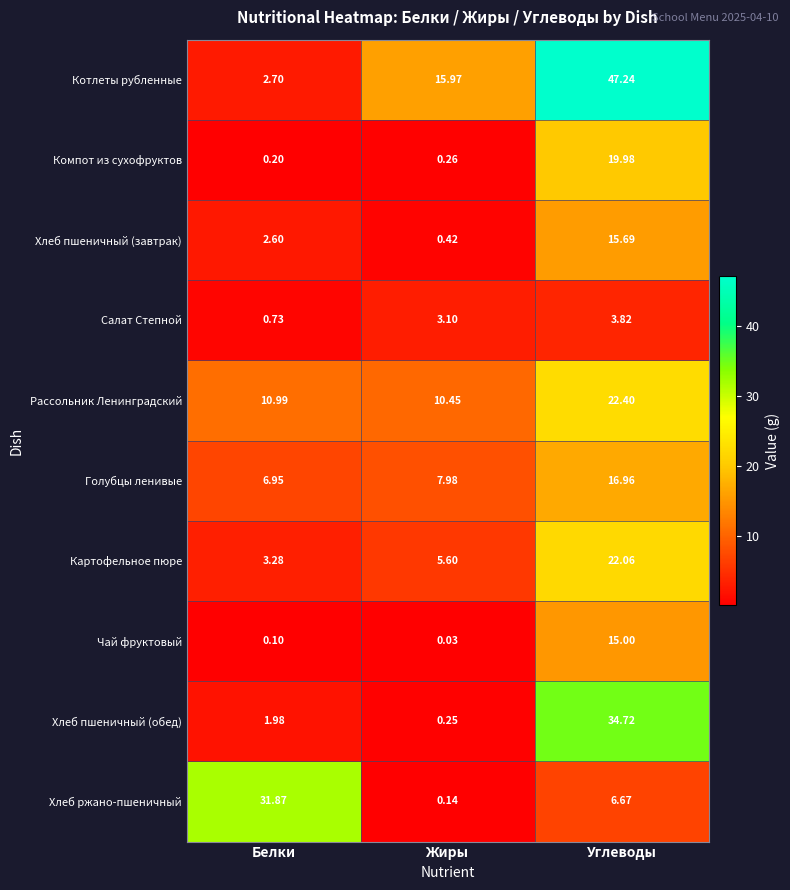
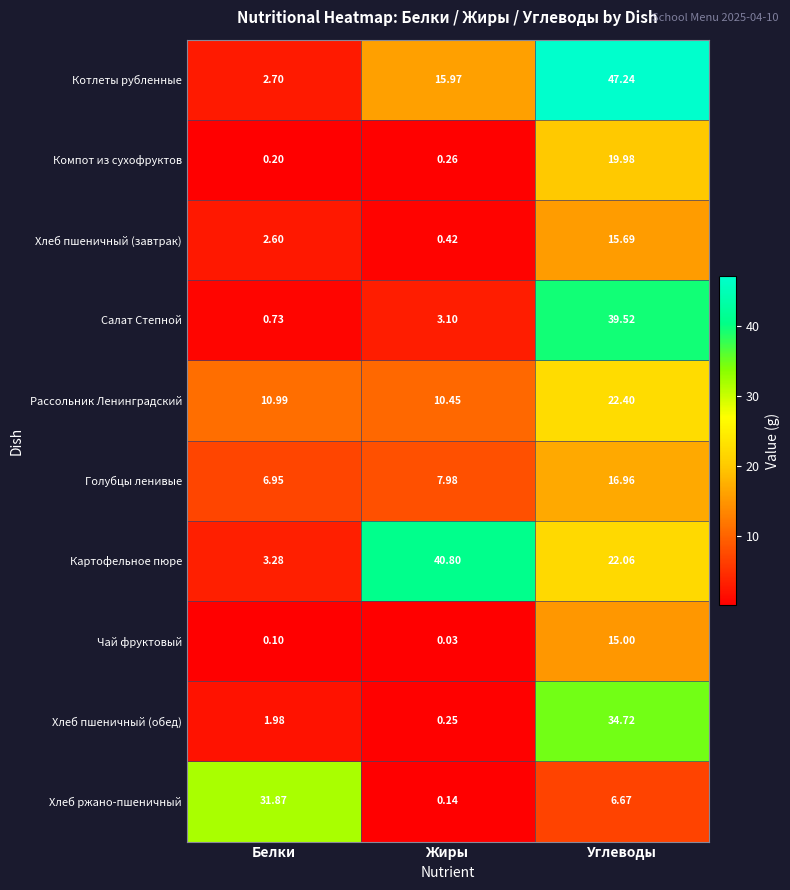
Салат Степной, Углеводы: 3.82 -> 39.52
Картофельное пюре, Жиры: 5.60 -> 40.80
